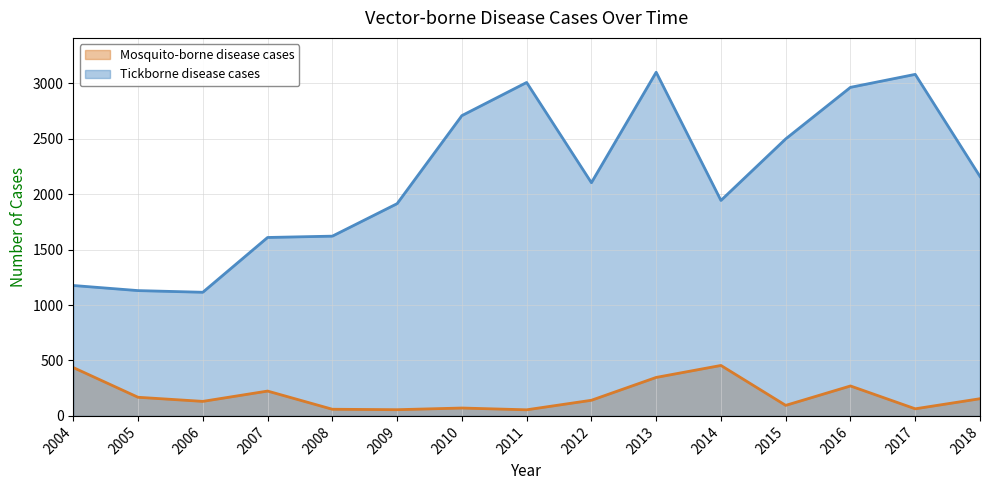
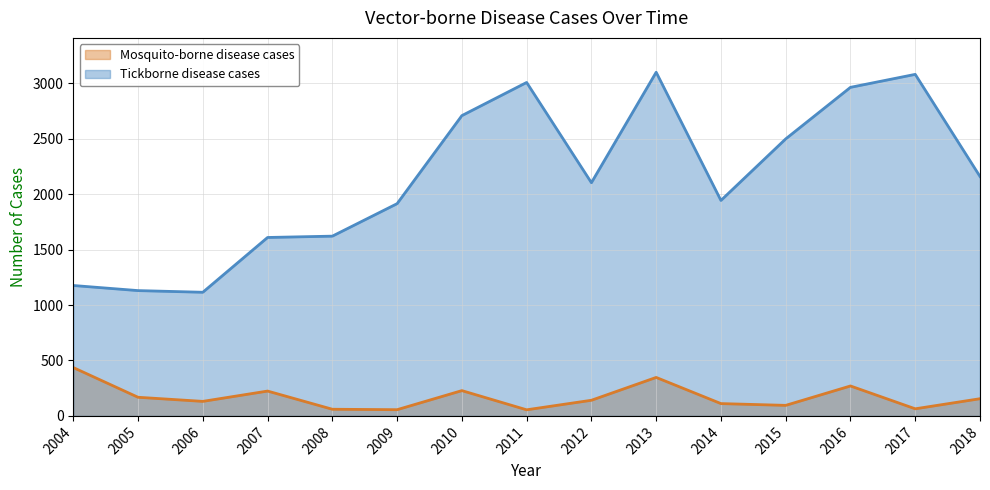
Mosquito-borne disease cases, 2010: 70 -> 230
Mosquito-borne disease cases, 2014: 460 -> 110
